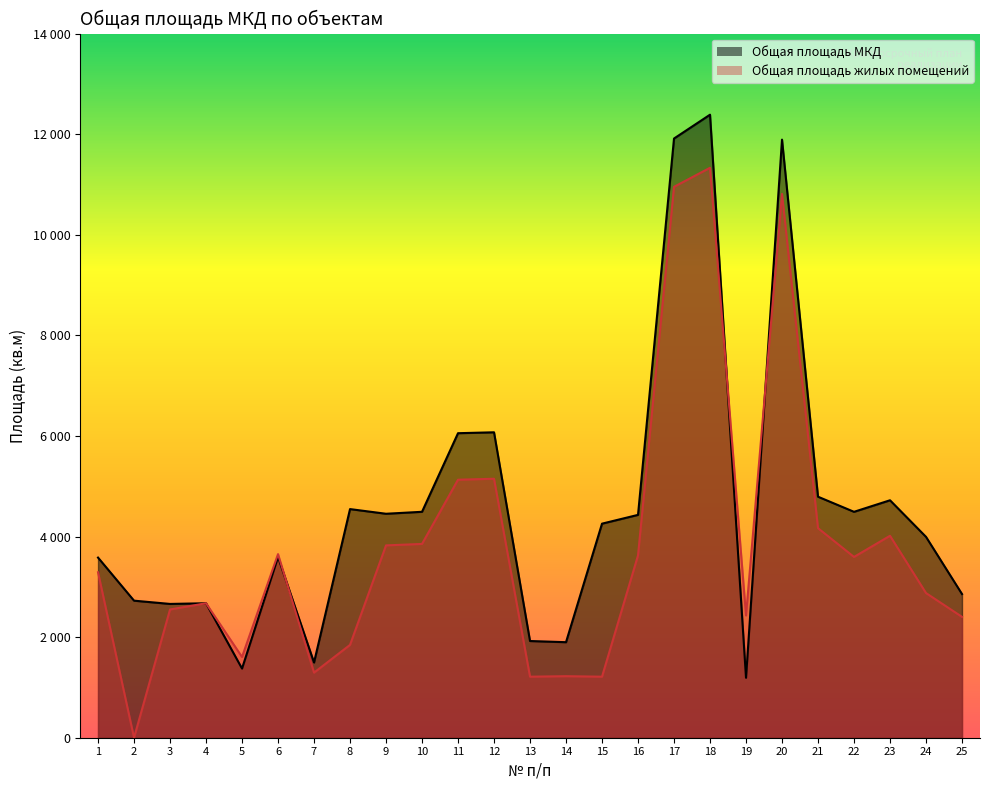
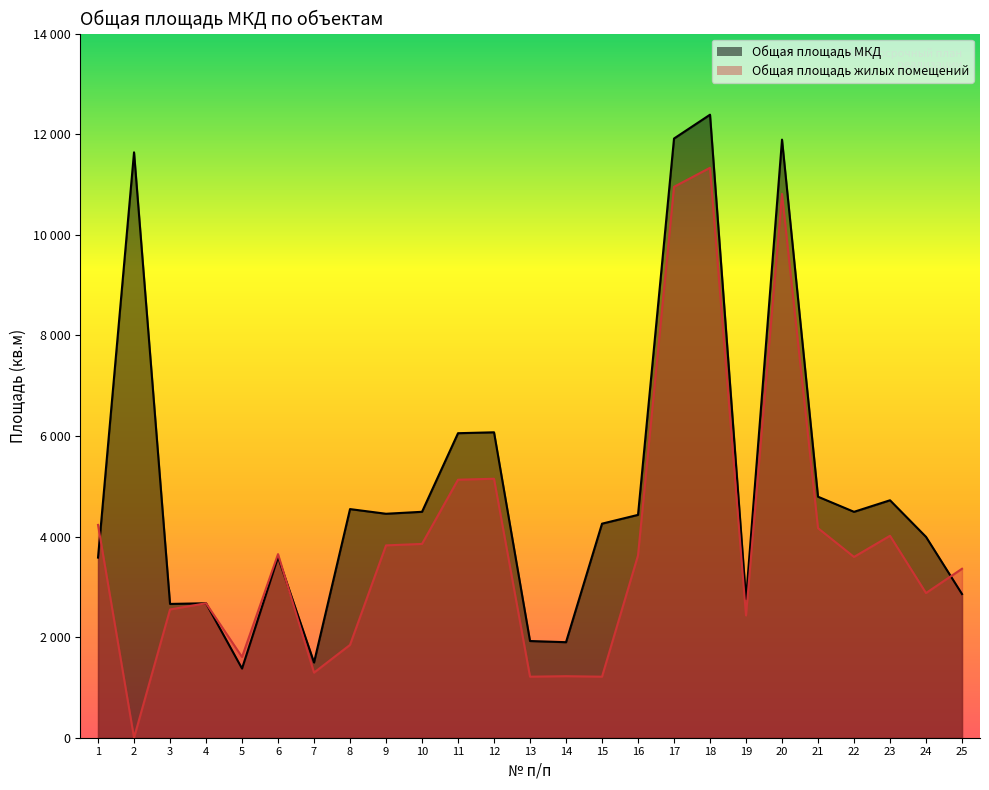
Общая площадь жилых помещений, 1: 3300 -> 4200
Общая площадь МКД, 2: 2700 -> 11600
Общая площадь МКД, 19: 1200 -> 2800
Общая площадь жилых помещений, 25: 2400 -> 3400
